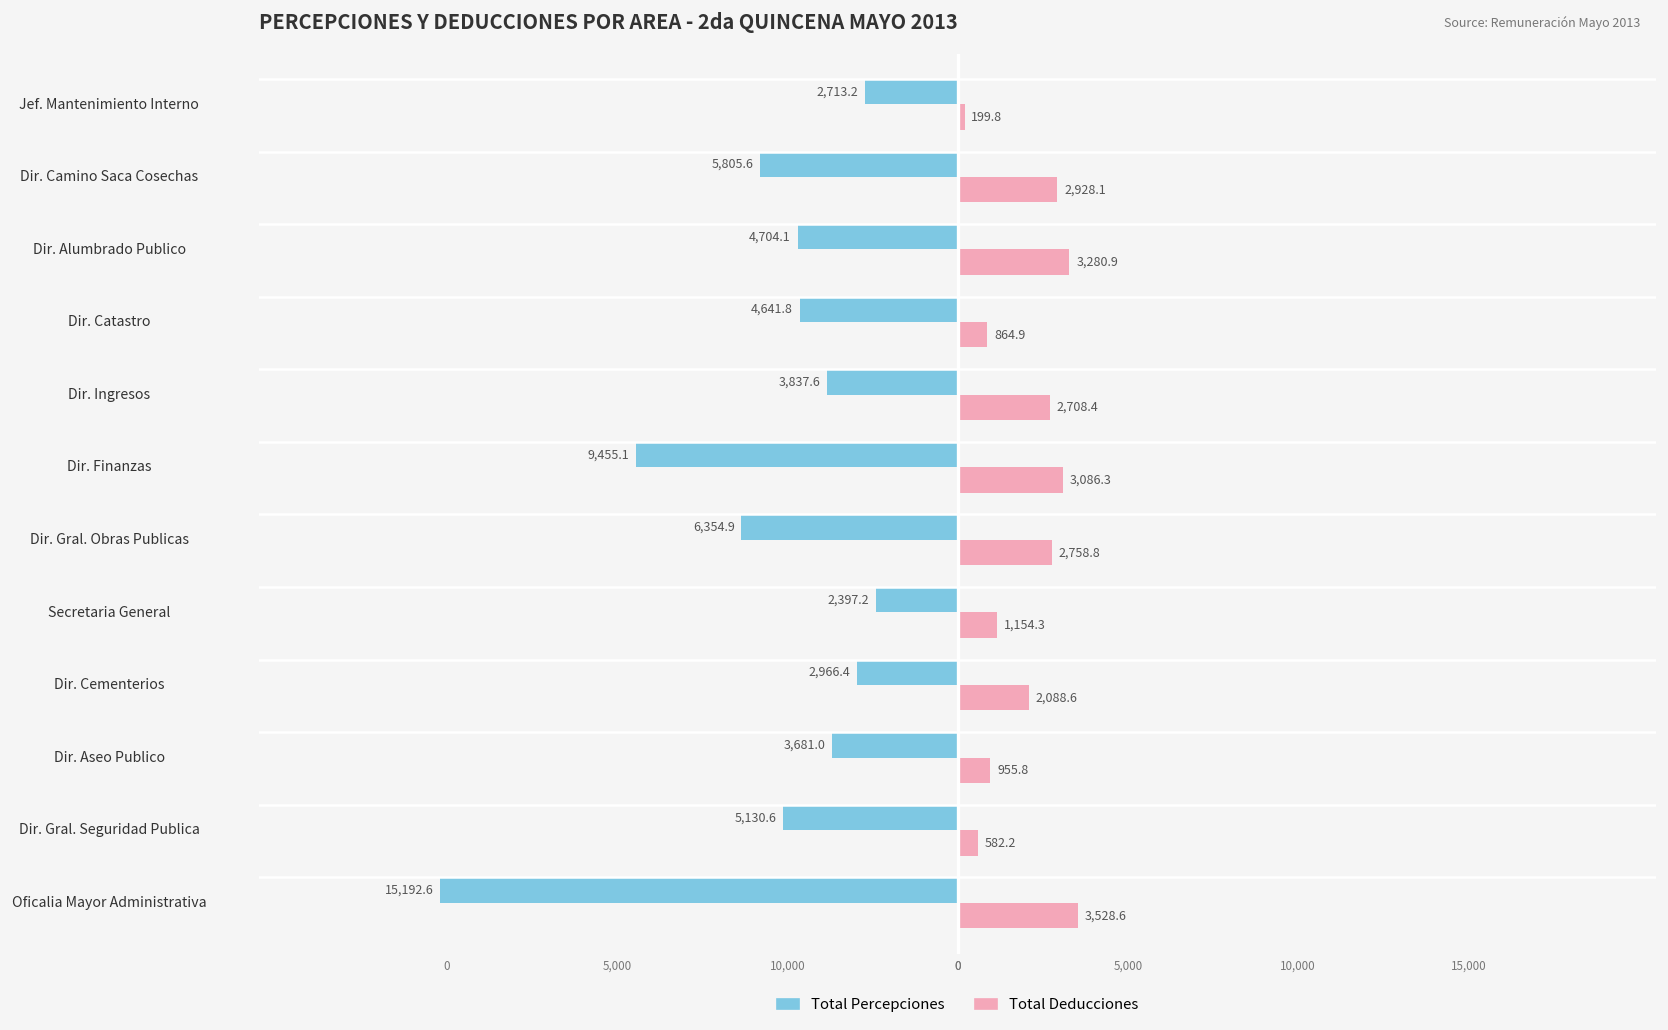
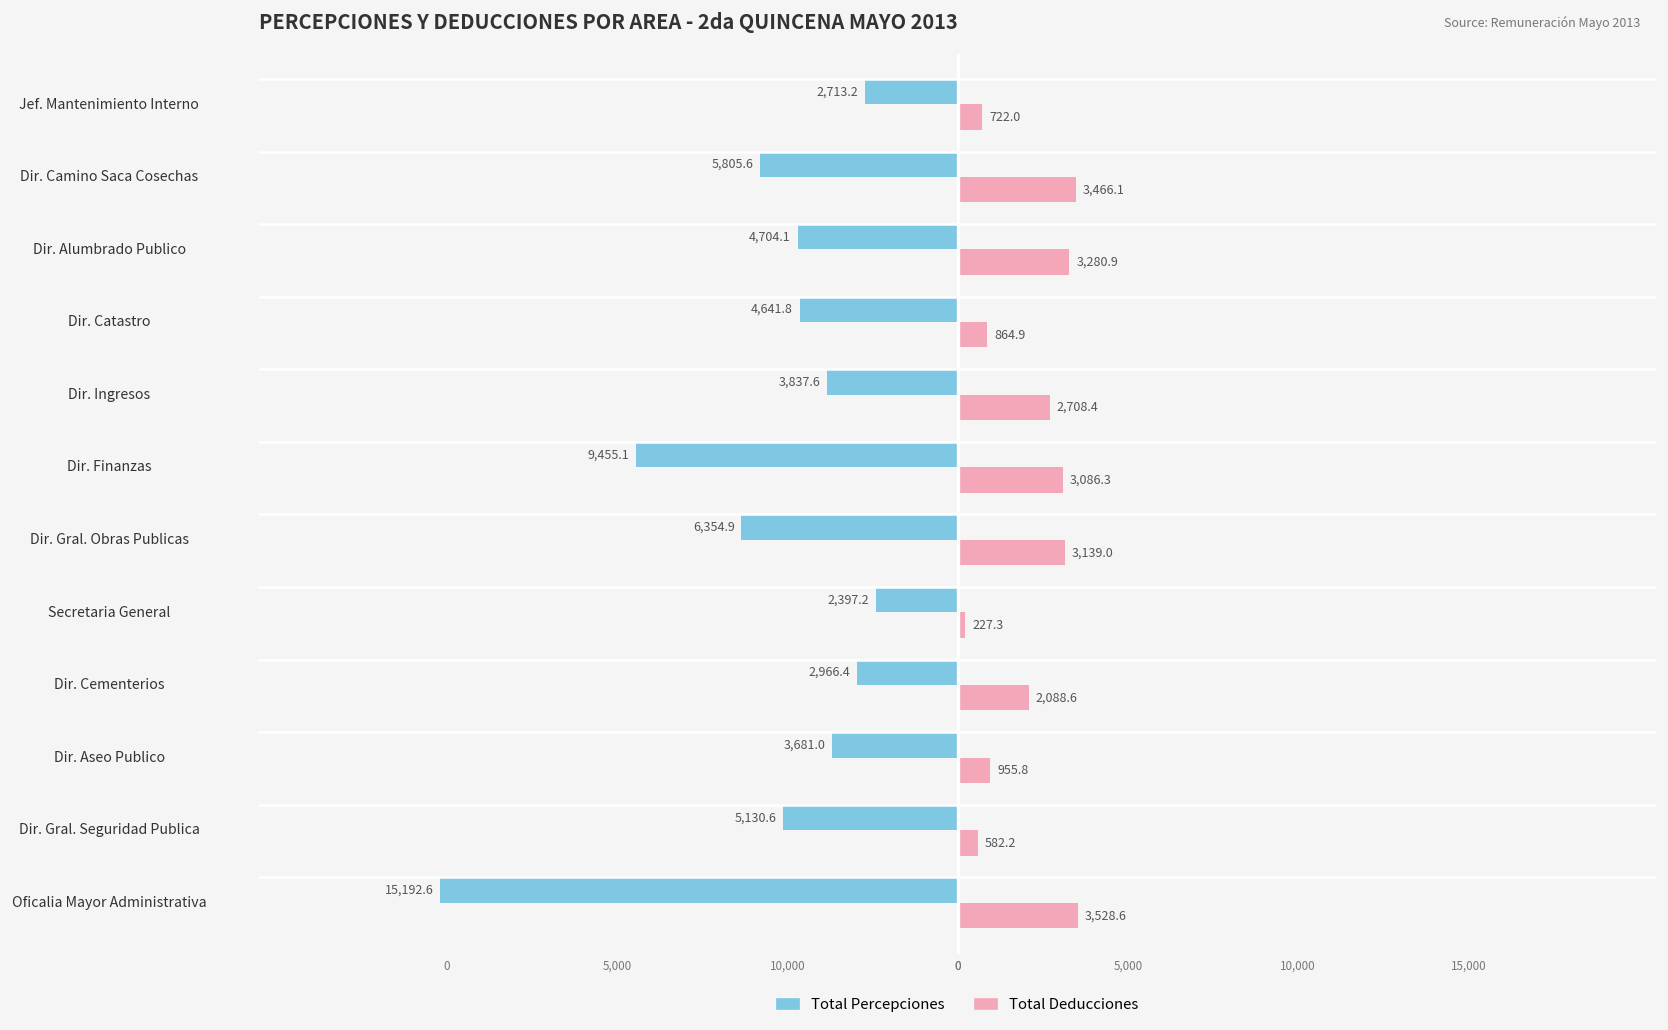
Total Deducciones, Jef. Mantenimiento Interno: 199.8 -> 722.0
Total Deducciones, Dir. Camino Saca Cosechas: 2,928.1 -> 3,466.1
Total Deducciones, Dir. Gral. Obras Publicas: 2,758.8 -> 3,139.0
Total Deducciones, Secretaria General: 1,154.3 -> 227.3
